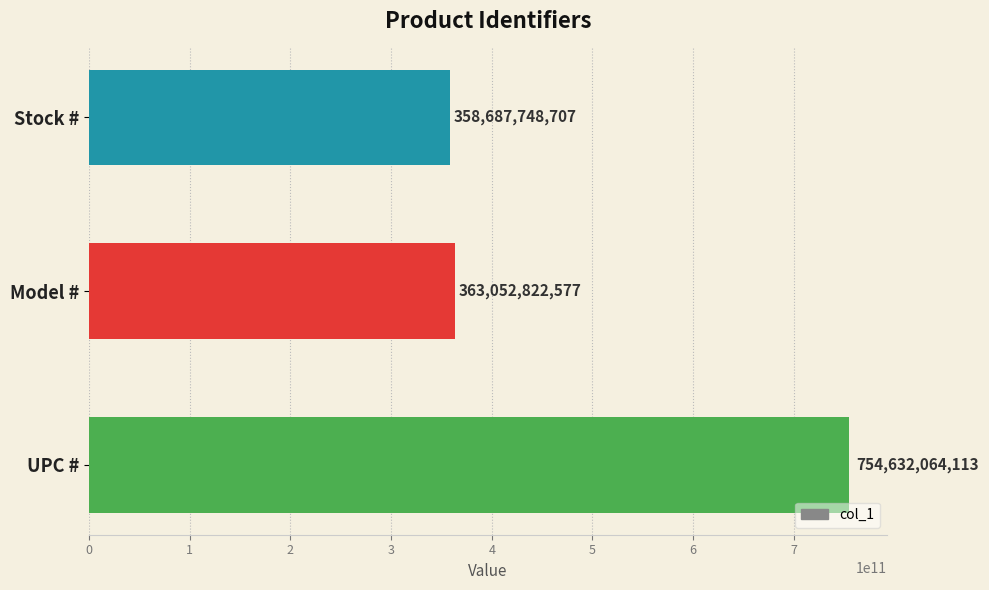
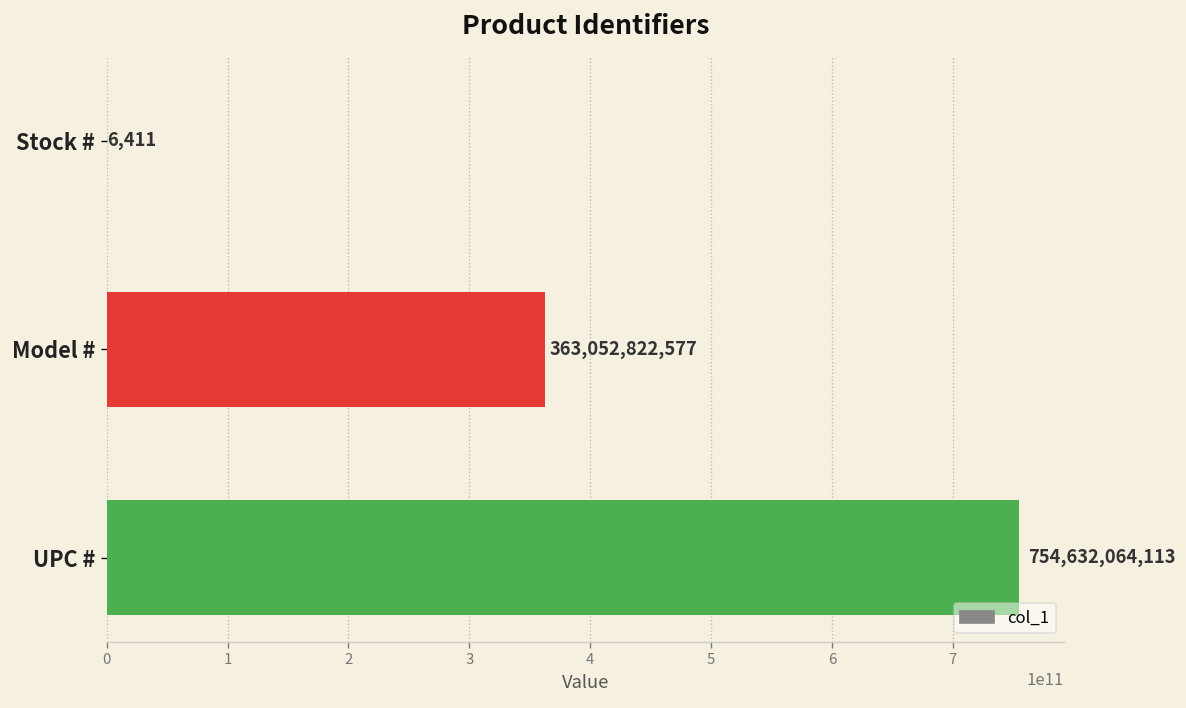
Stock #: 358,687,748,707 -> 6,411
